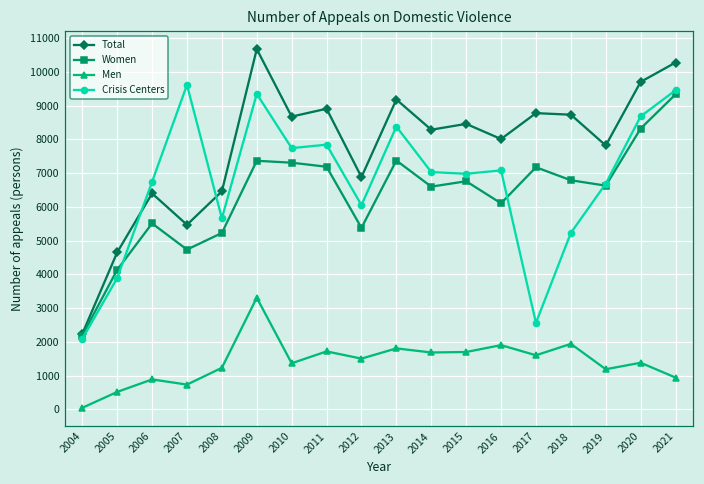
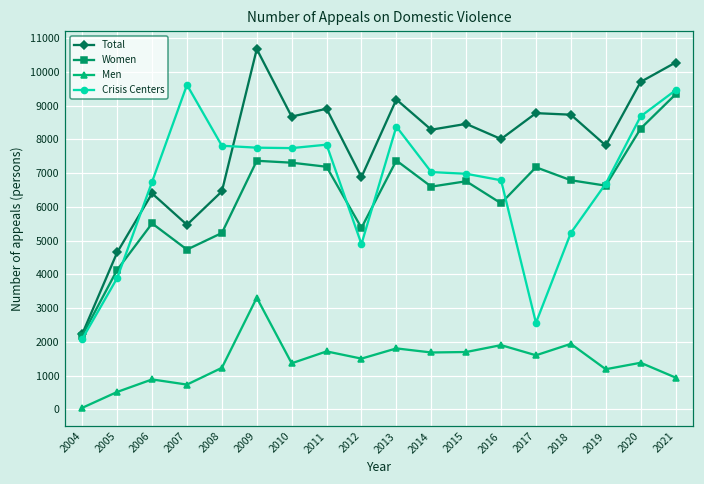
Crisis Centers, 2008: 5700 -> 7800
Crisis Centers, 2009: 9300 -> 7800
Crisis Centers, 2012: 6100 -> 4900
Crisis Centers, 2016: 7100 -> 6800
